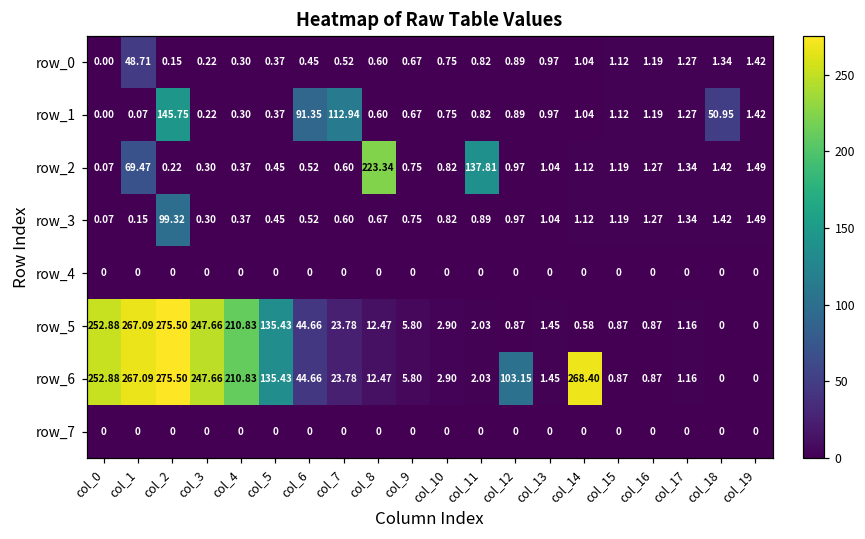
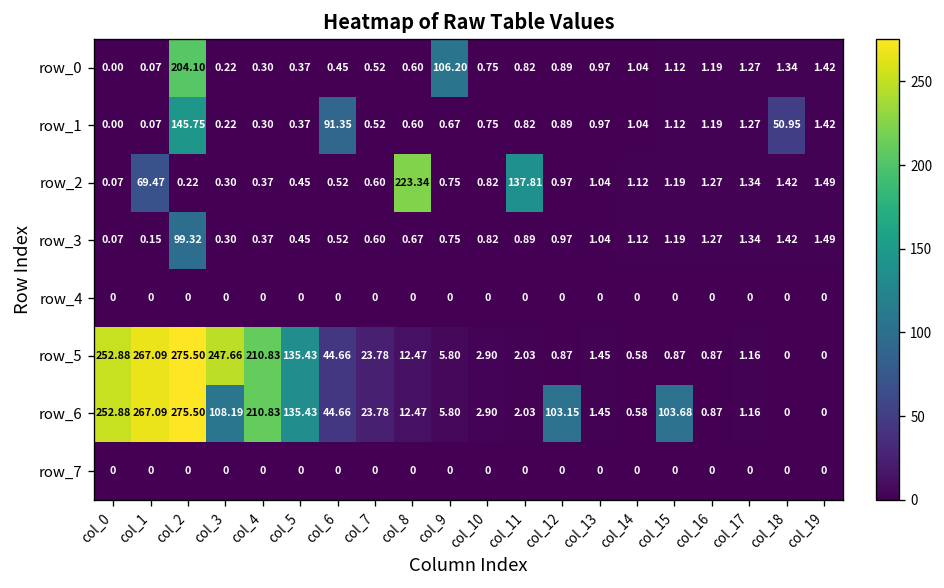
row_0, col_1: 48.71 -> 0.07
row_0, col_2: 0.15 -> 204.10
row_0, col_9: 0.67 -> 106.20
row_1, col_7: 112.94 -> 0.52
row_6, col_3: 247.66 -> 108.19
row_6, col_14: 268.40 -> 0.58
row_6, col_15: 0.87 -> 103.68
